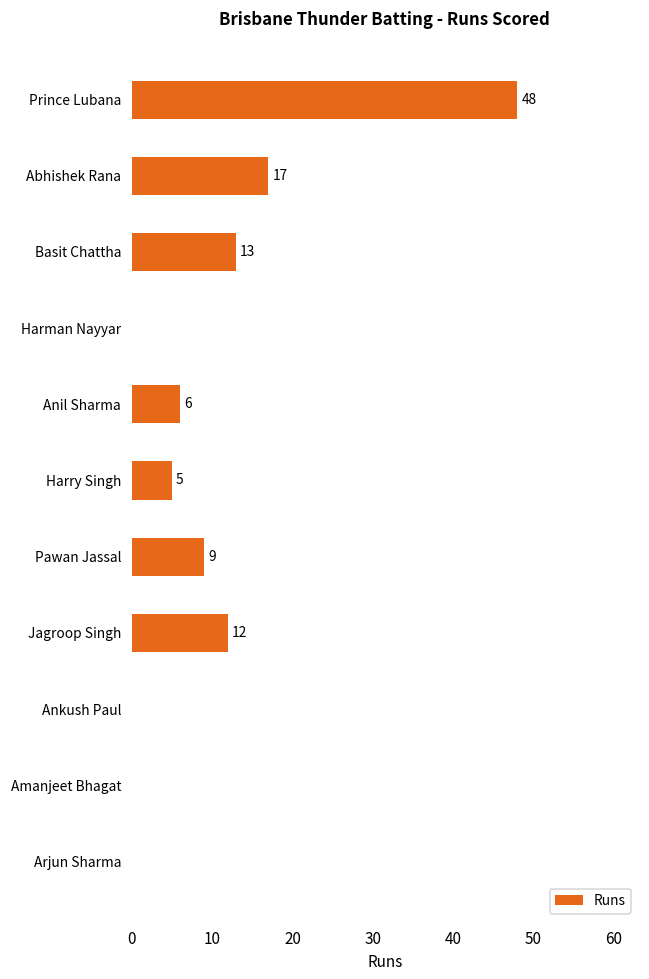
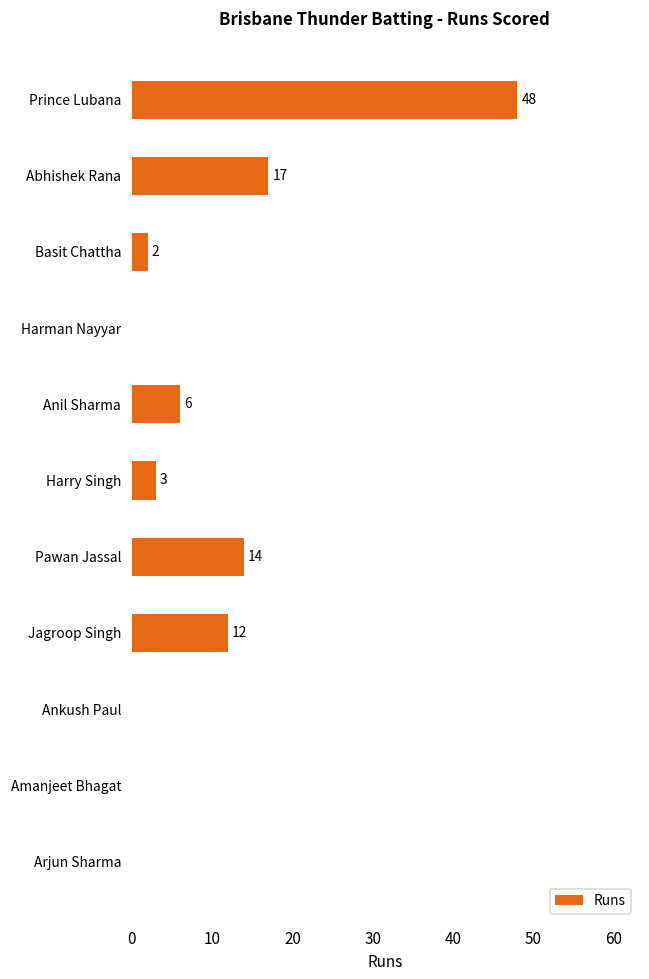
Basit Chattha: 13 -> 2
Harry Singh: 5 -> 3
Pawan Jassal: 9 -> 14
